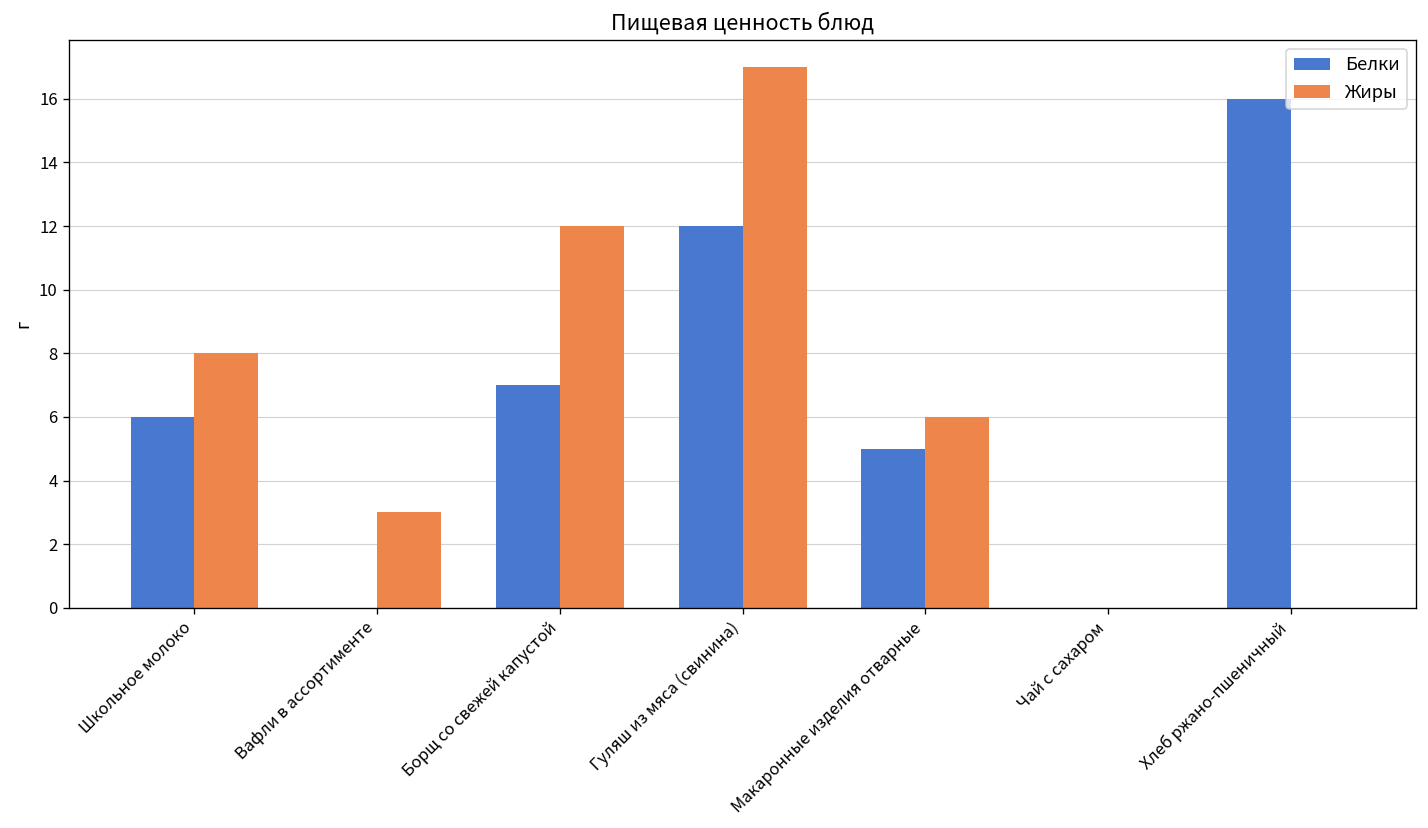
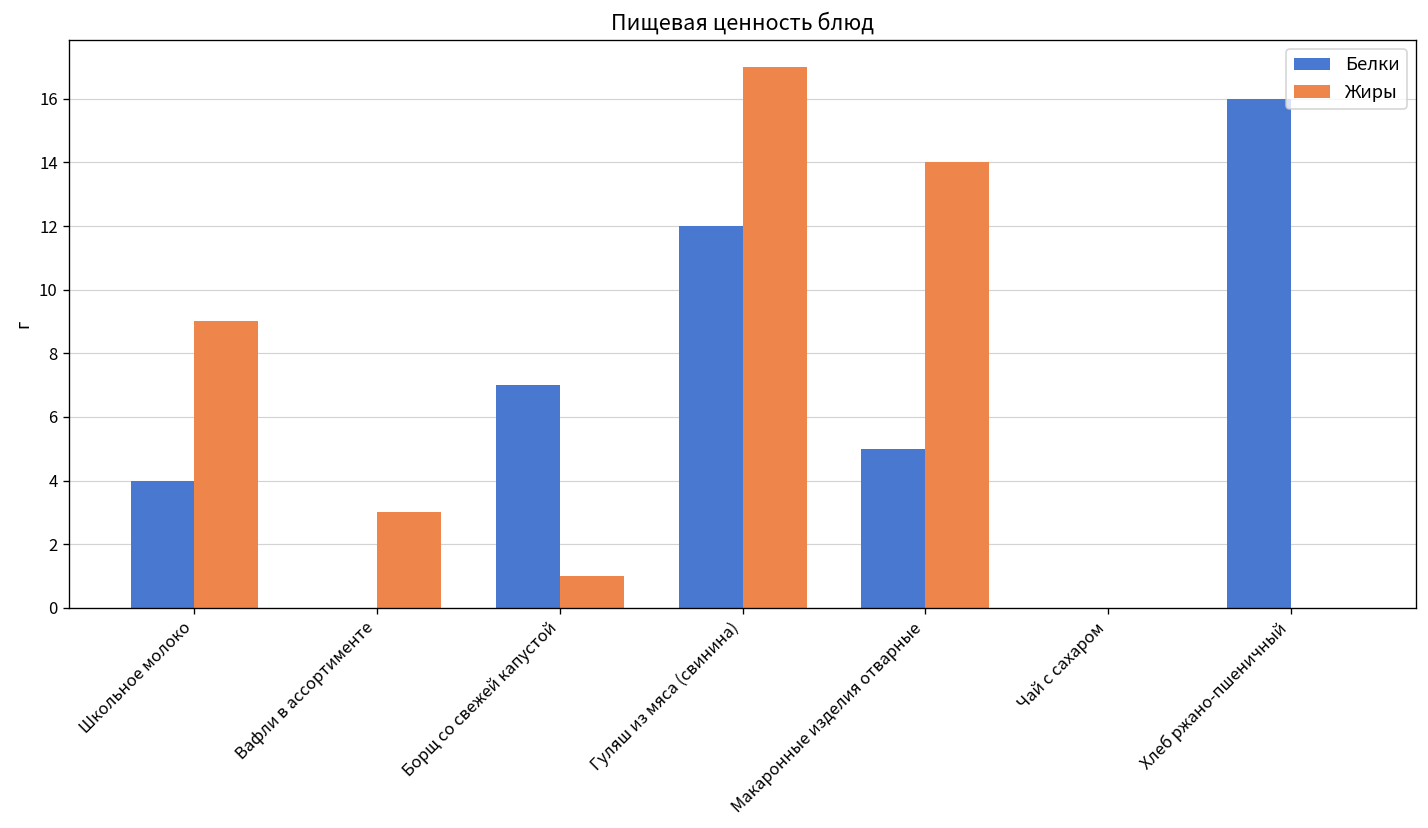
Белки, Школьное молоко: 6 -> 4
Жиры, Школьное молоко: 8 -> 9
Жиры, Борщ со свежей капустой: 12 -> 1
Жиры, Макаронные изделия отварные: 6 -> 14
